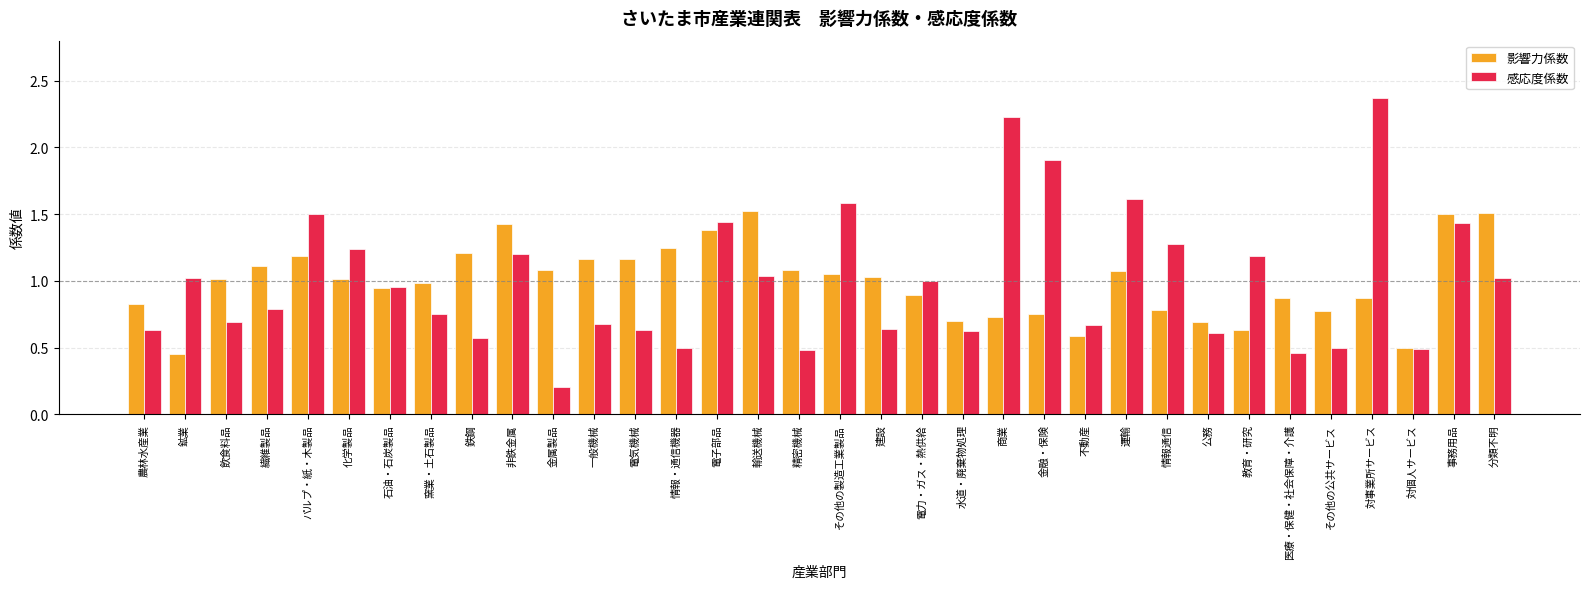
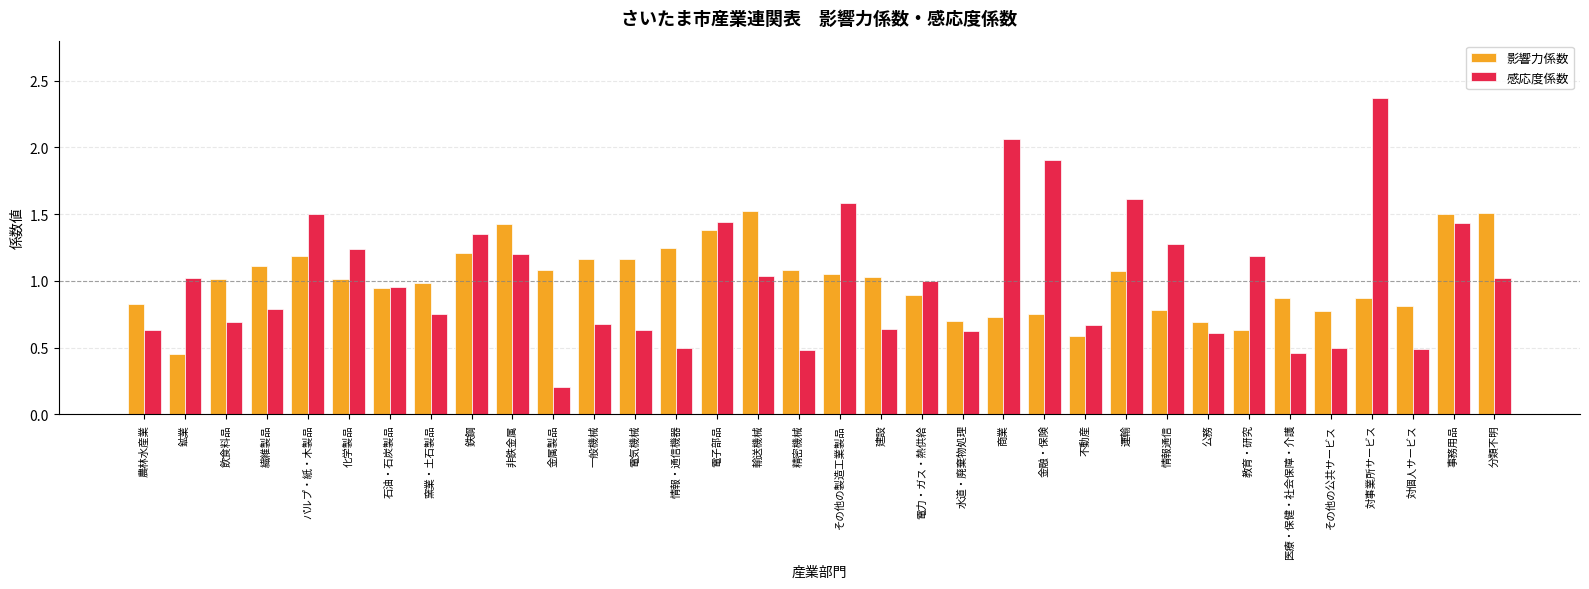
感応度係数, 鉄鋼: 0.58 -> 1.35
感応度係数, 商業: 2.23 -> 2.06
影響力係数, 対個人サービス: 0.50 -> 0.81
